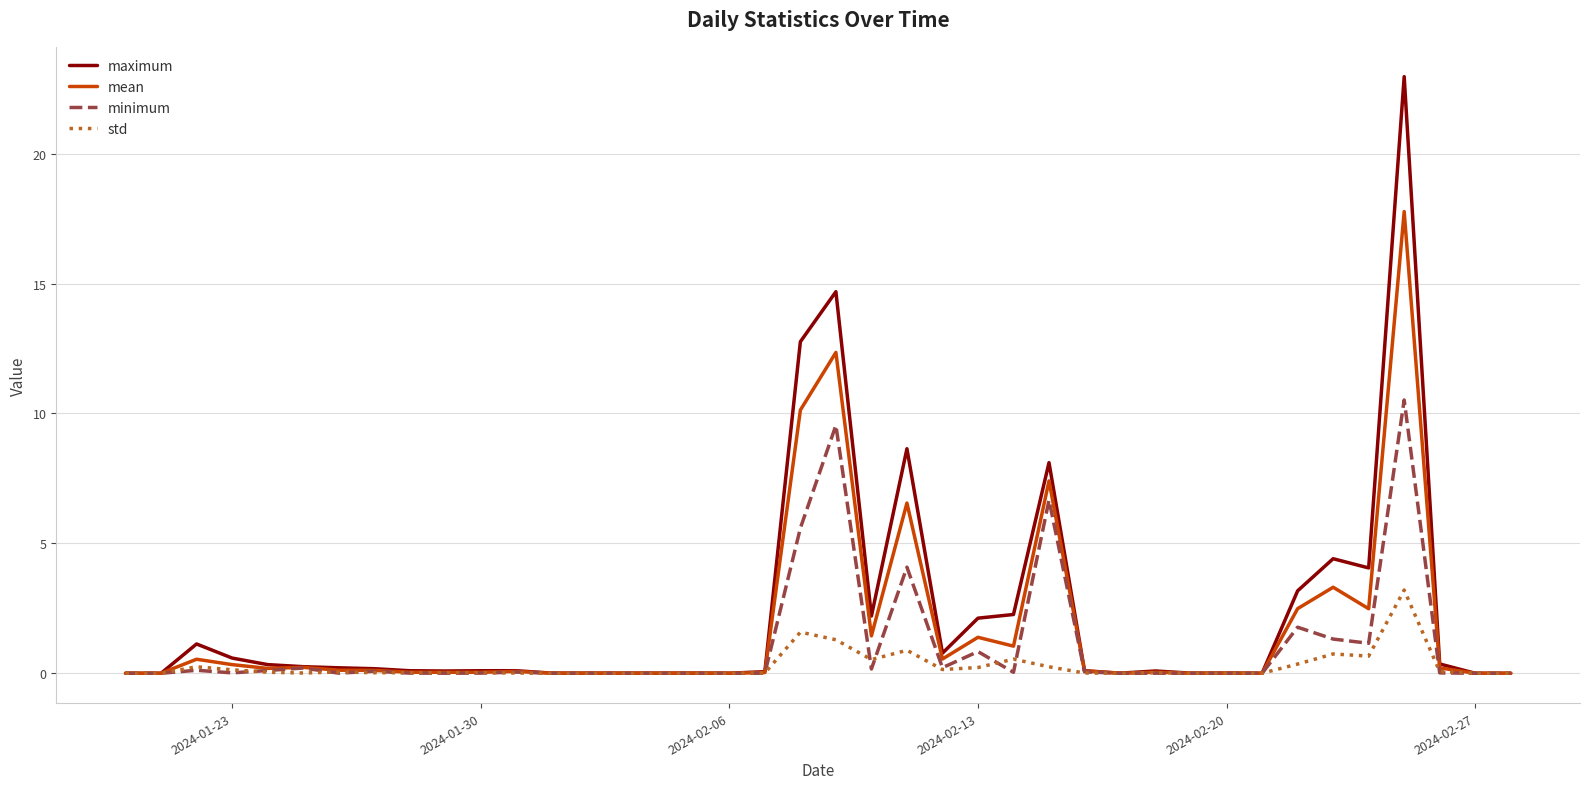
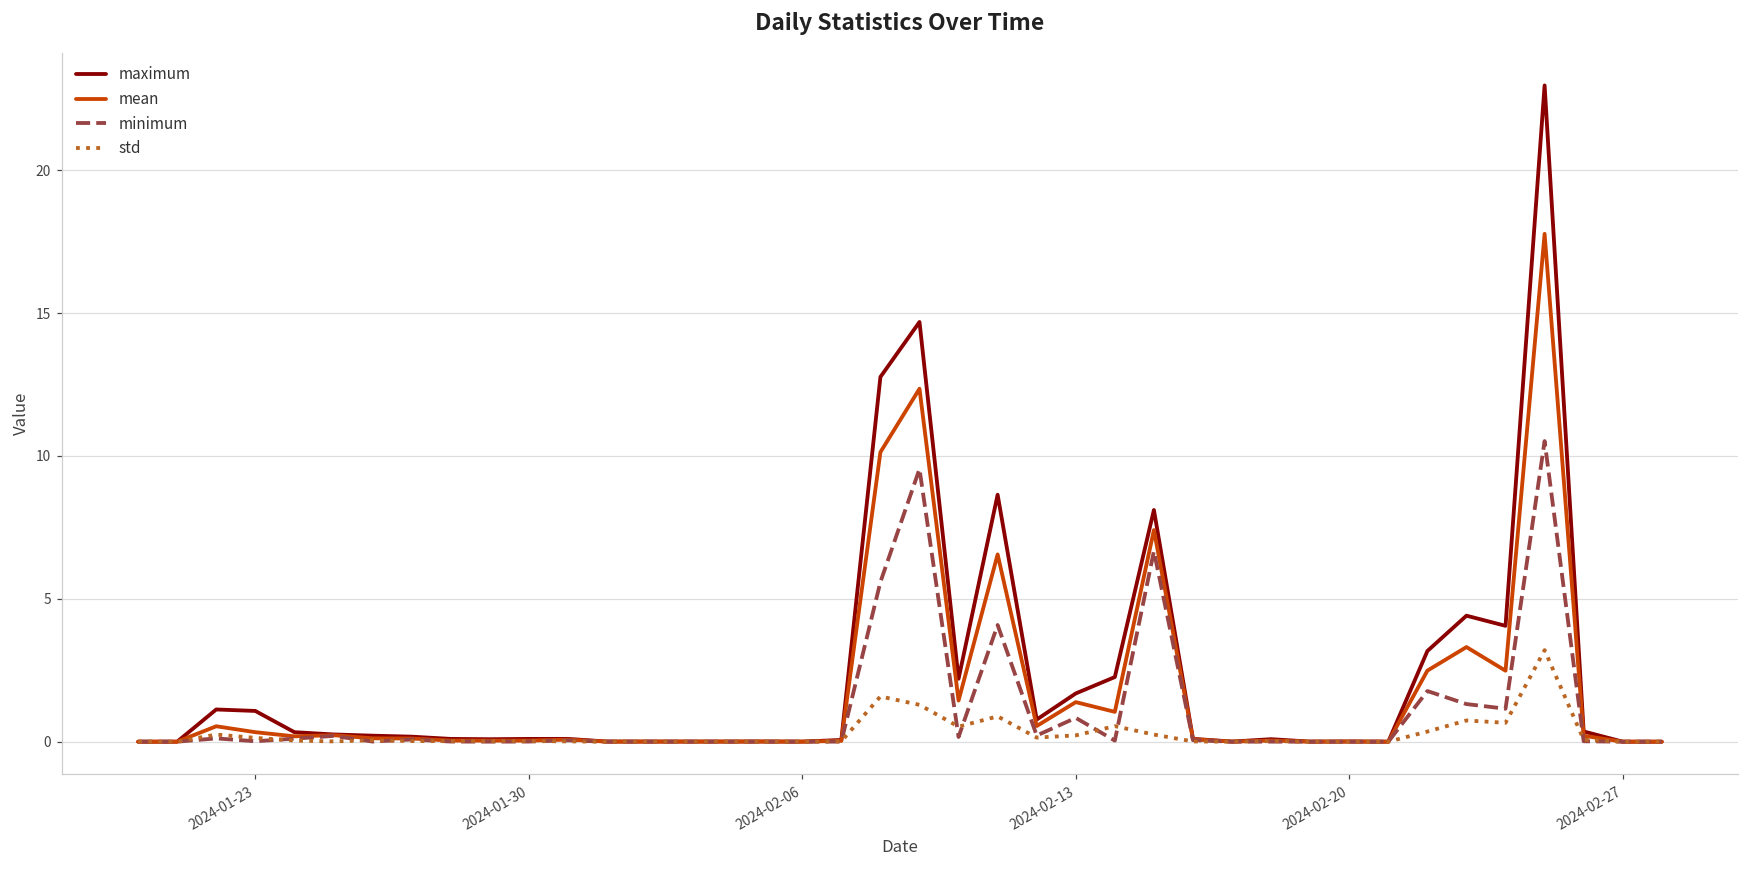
maximum, 2024-01-23: 0.6 -> 1.1
maximum, 2024-02-13: 2.1 -> 1.7
